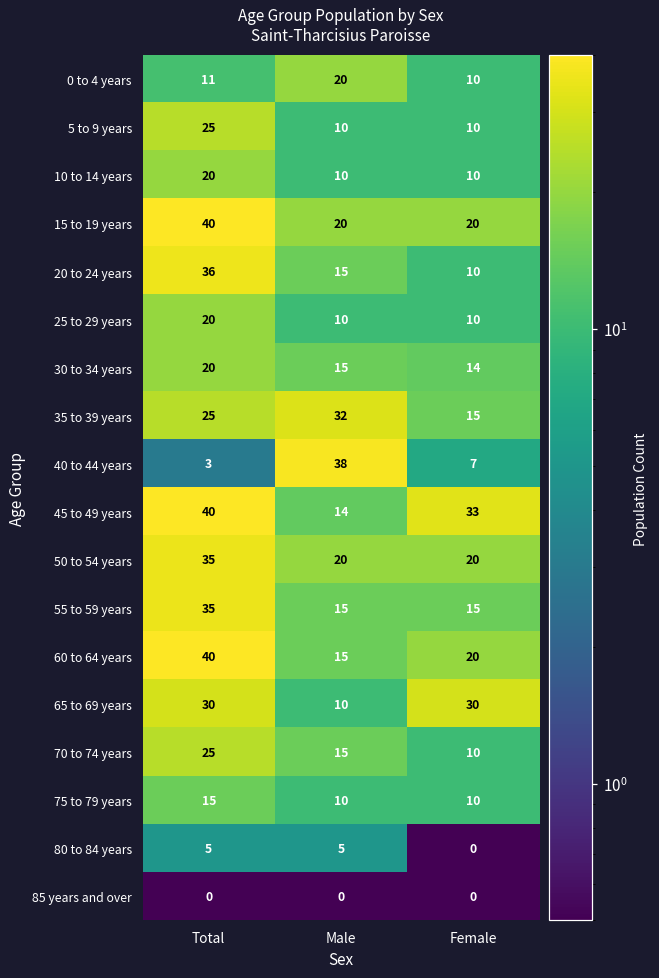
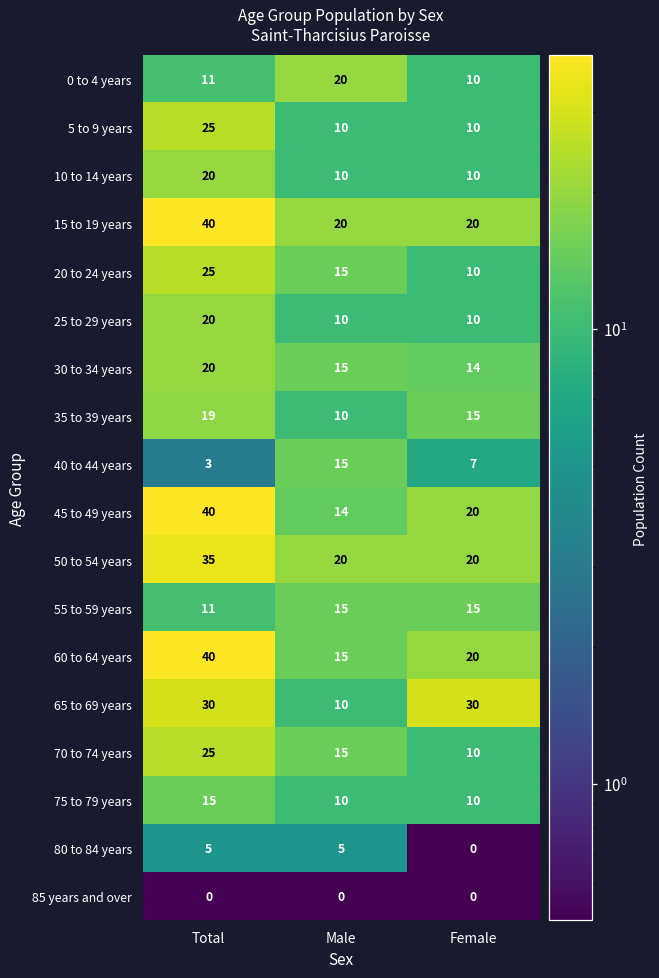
20 to 24 years, Total: 36 -> 25
35 to 39 years, Total: 25 -> 19
35 to 39 years, Male: 32 -> 10
40 to 44 years, Male: 38 -> 15
45 to 49 years, Female: 33 -> 20
55 to 59 years, Total: 35 -> 11
